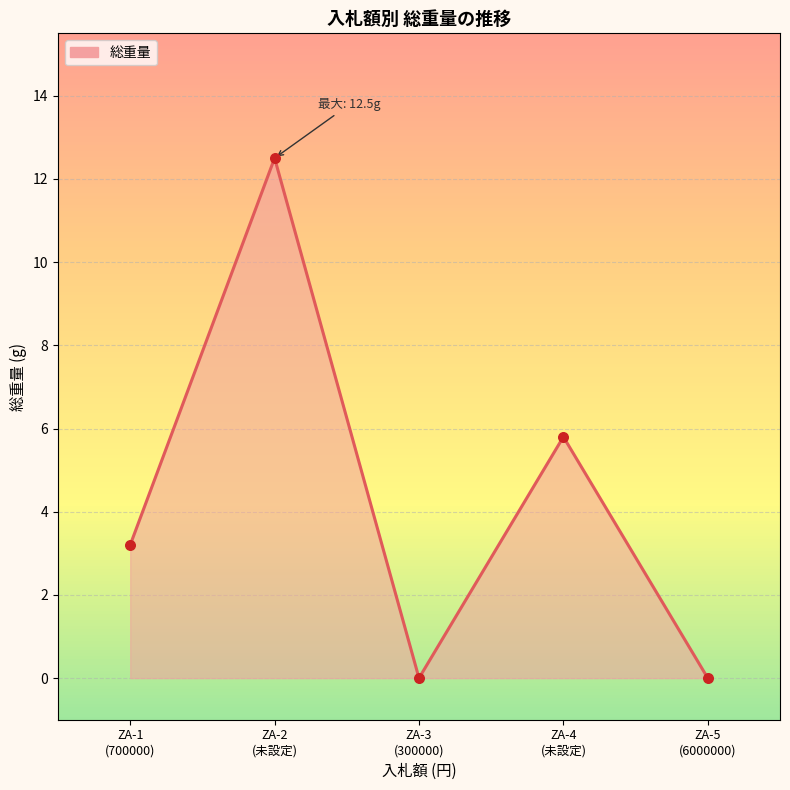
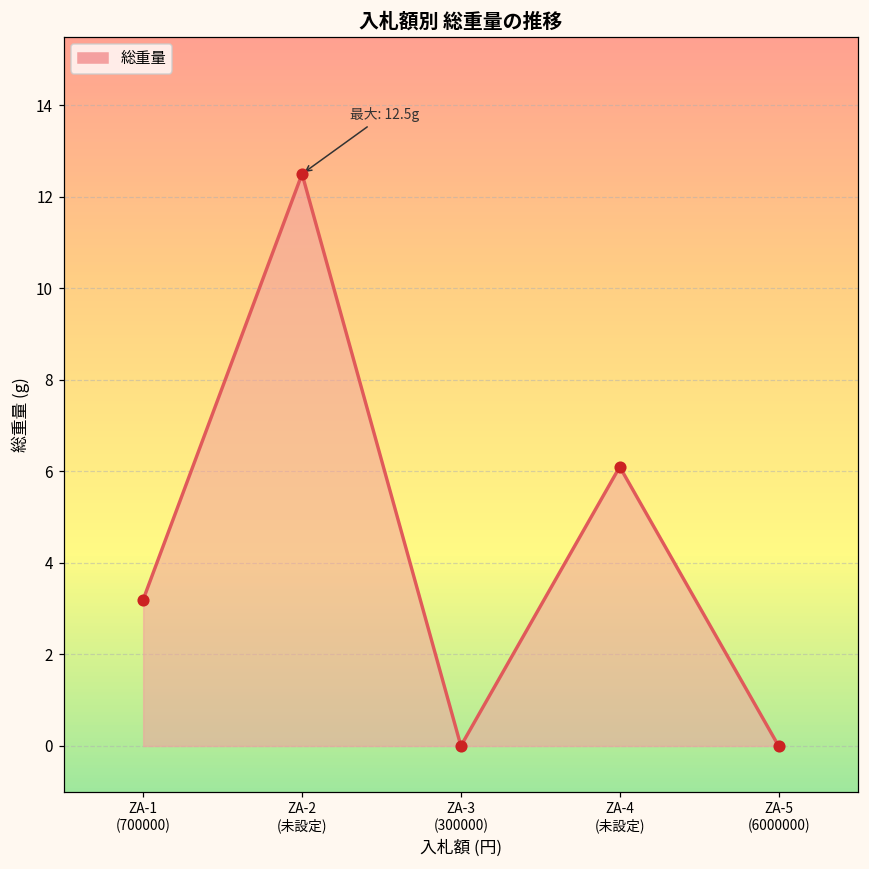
ZA-4 (未設定): 5.8 -> 6.1
